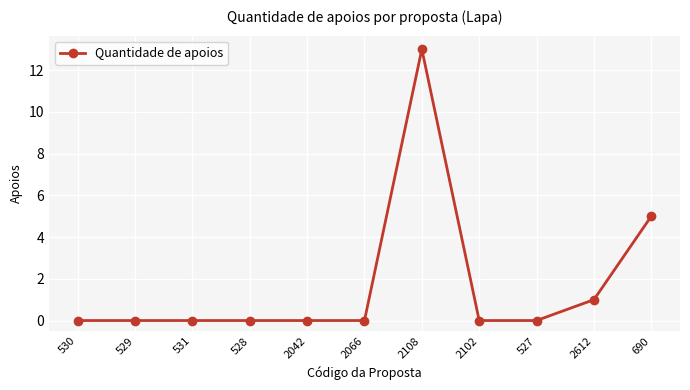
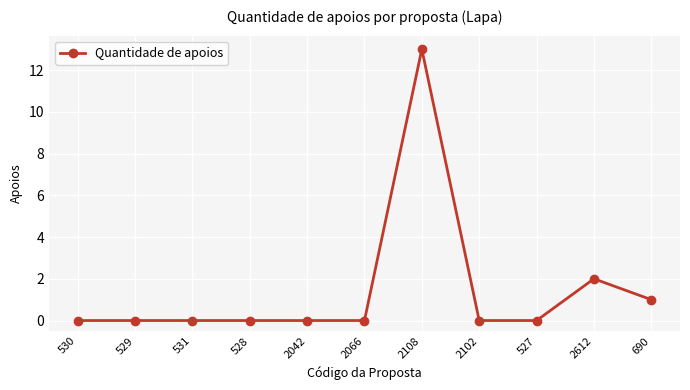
2612: 1 -> 2
690: 5 -> 1
